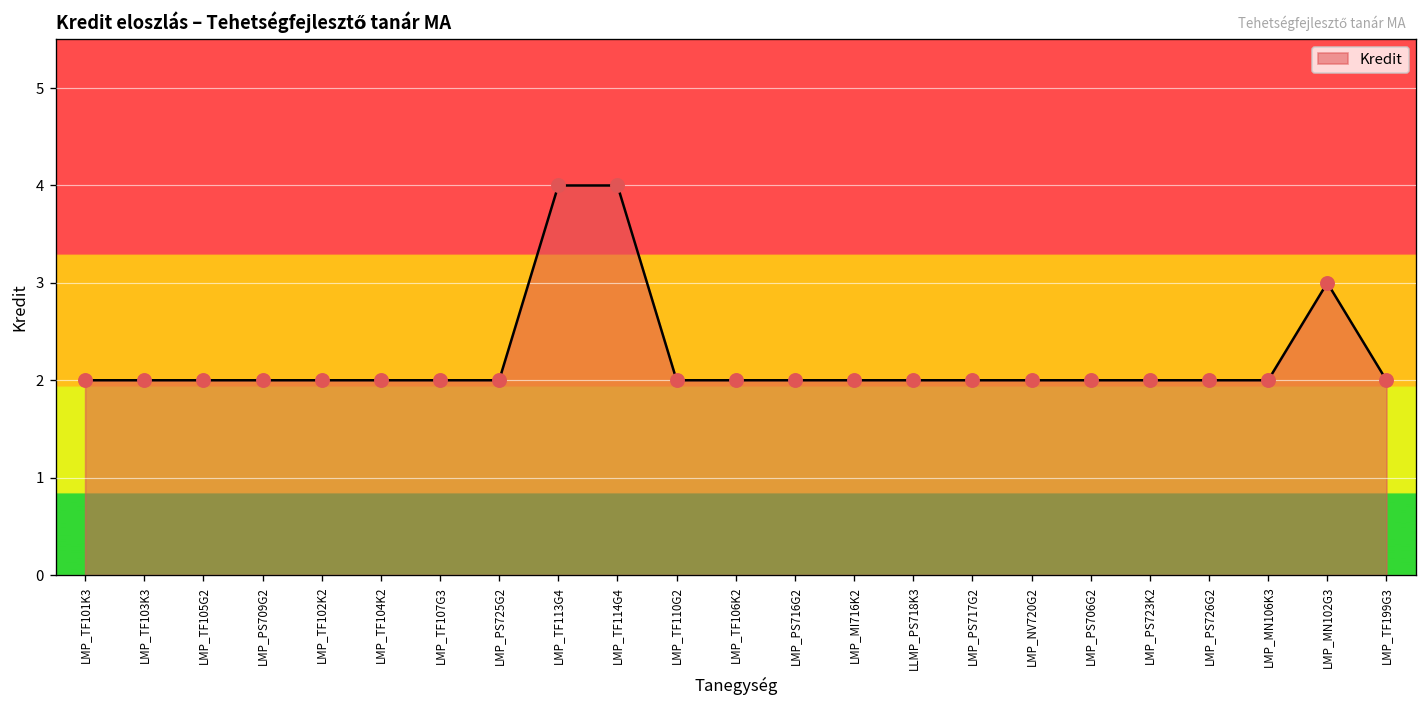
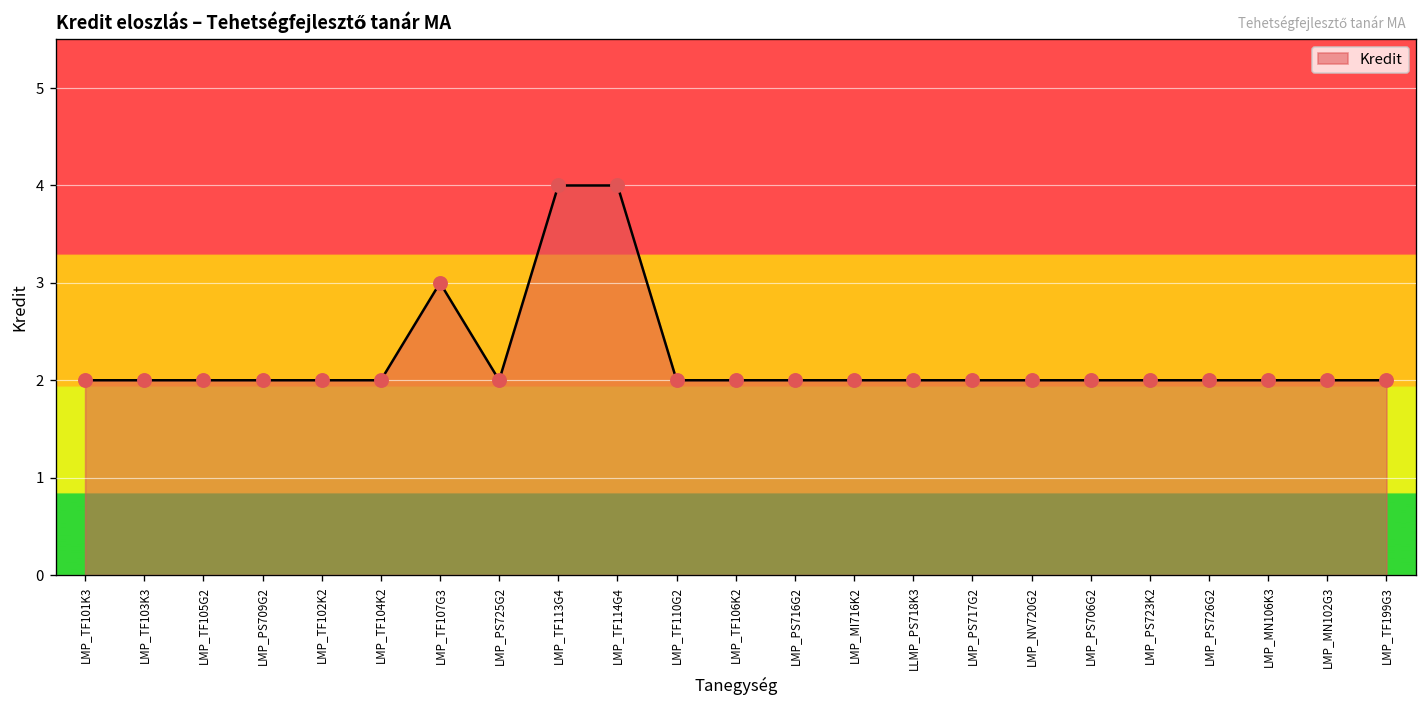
LMP_TF107G3: 2 -> 3
LMP_MN102G3: 3 -> 2
